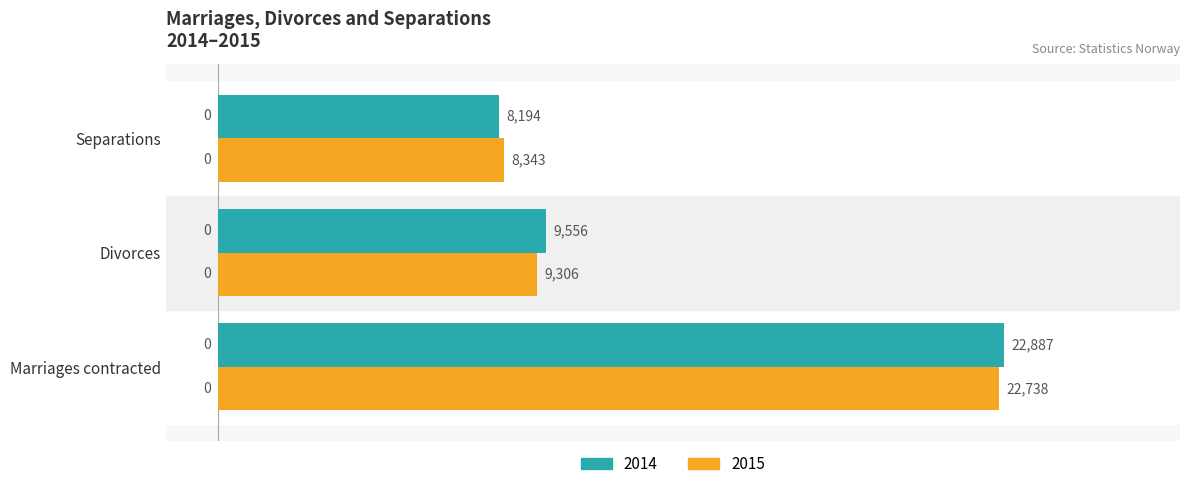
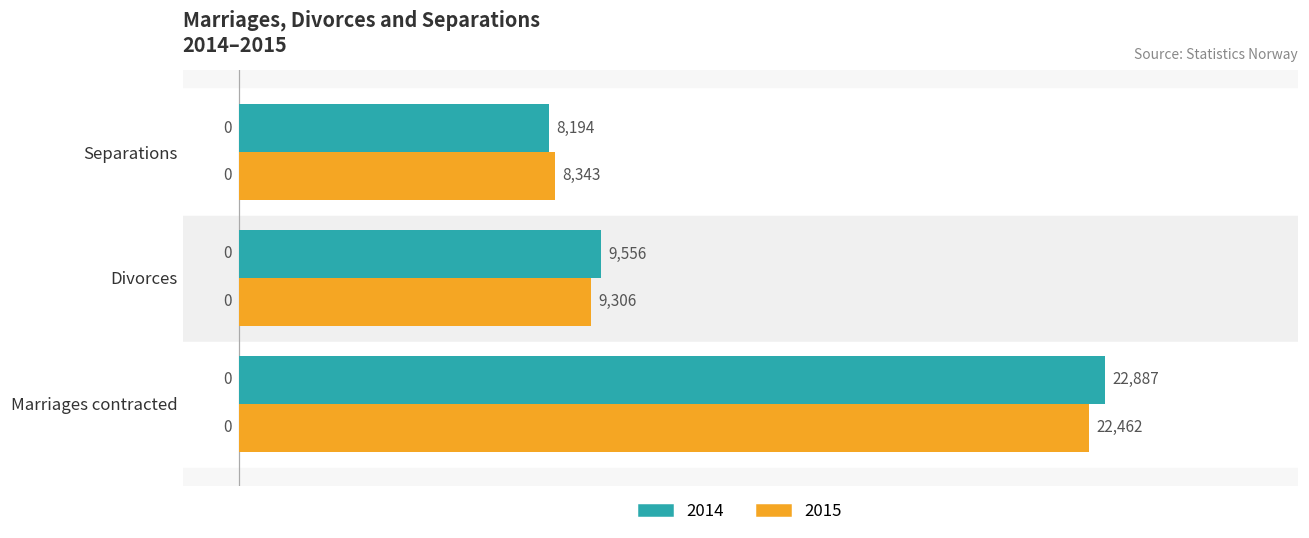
2015, Marriages contracted: 22,738 -> 22,462
